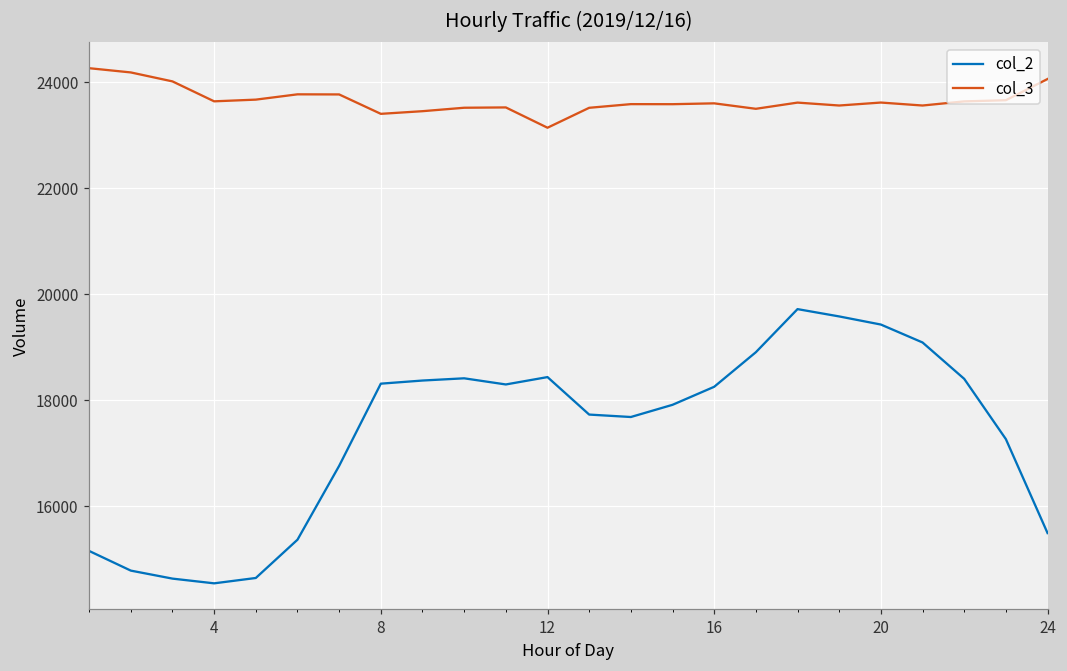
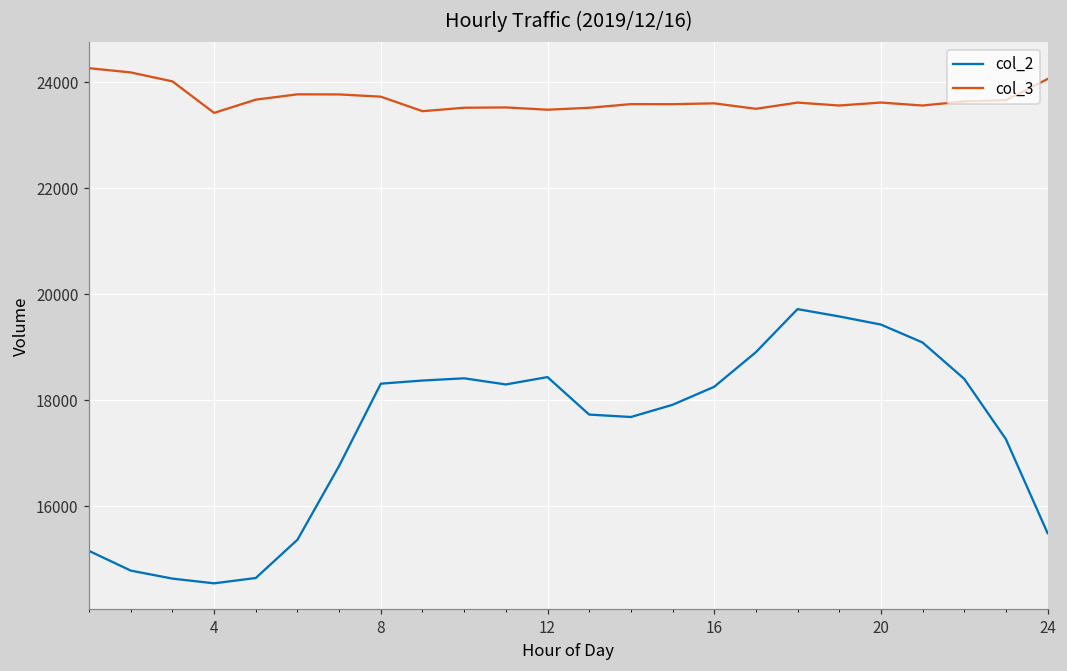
col_3, 4: 23600 -> 23400
col_3, 8: 23400 -> 23700
col_3, 12: 23100 -> 23500
